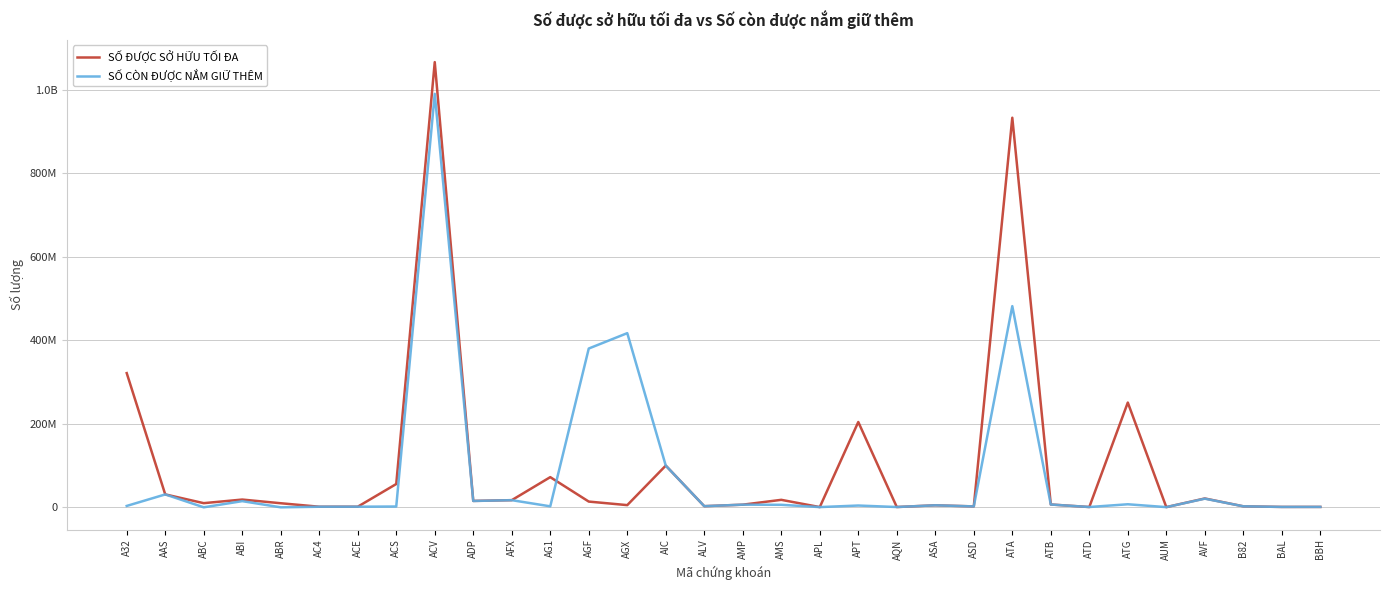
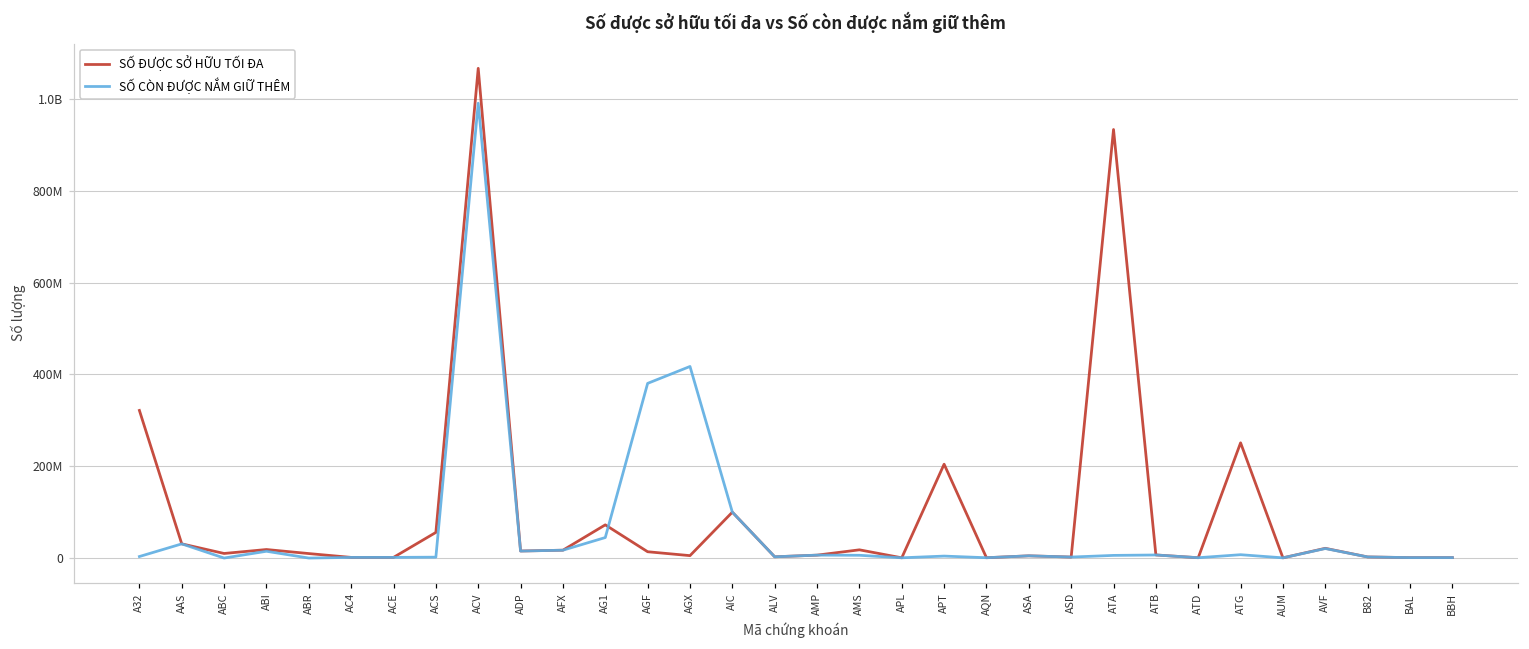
SỐ CÒN ĐƯỢC NẮM GIỮ THÊM, AG1: 0 -> 40000000
SỐ CÒN ĐƯỢC NẮM GIỮ THÊM, ATA: 480000000 -> 10000000
